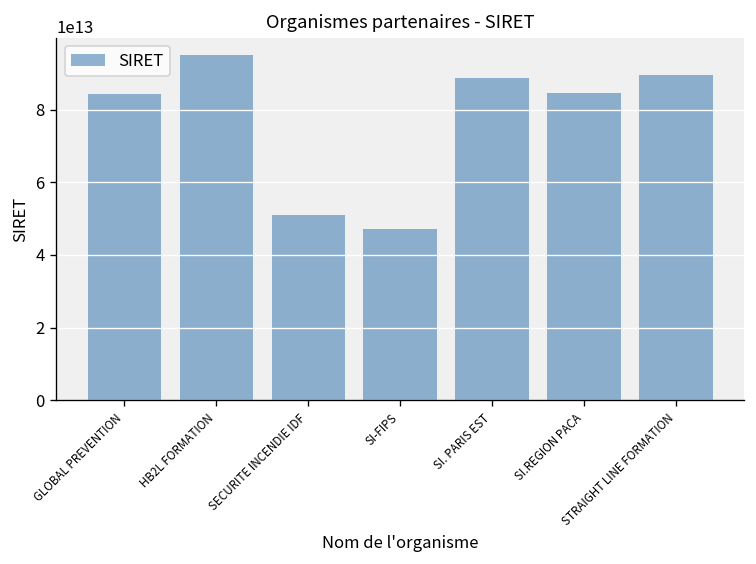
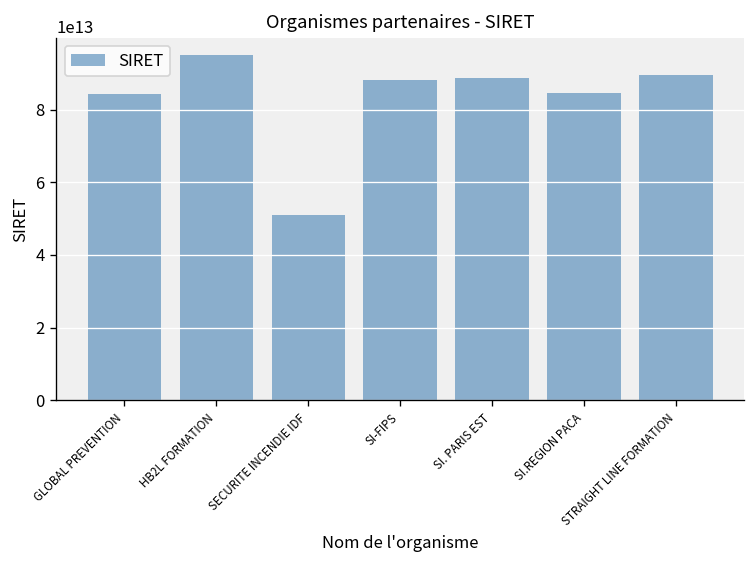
SI-FIPS: 47000000000000 -> 88000000000000
